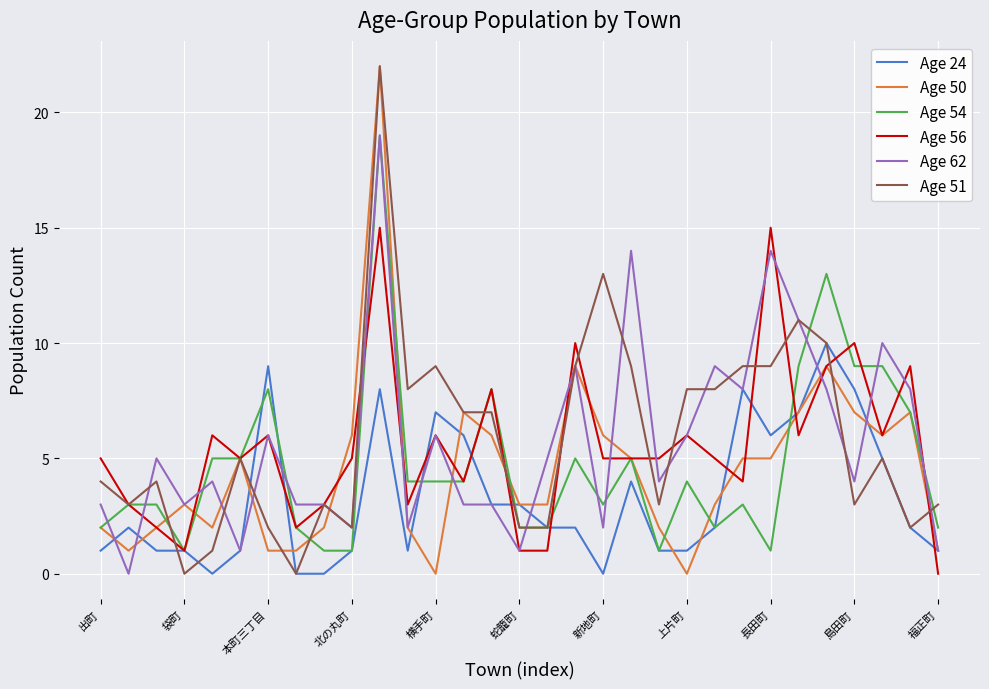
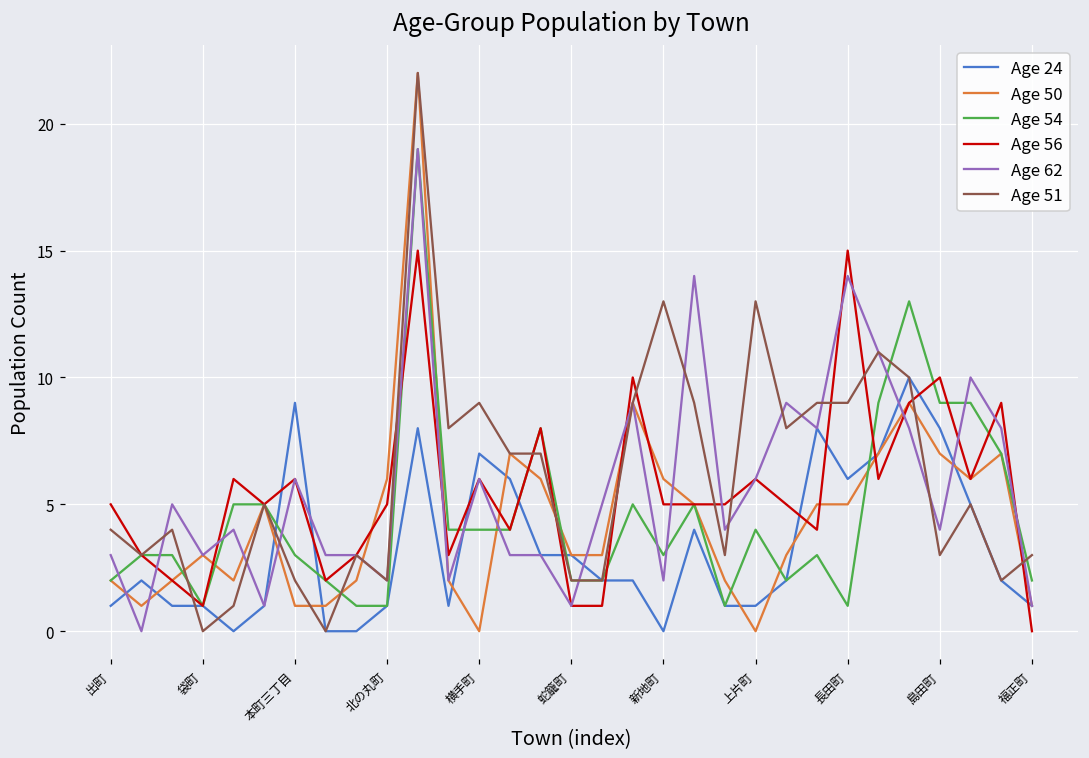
Age 54, 本町三丁目: 8 -> 3
Age 51, 上片町: 8 -> 13
